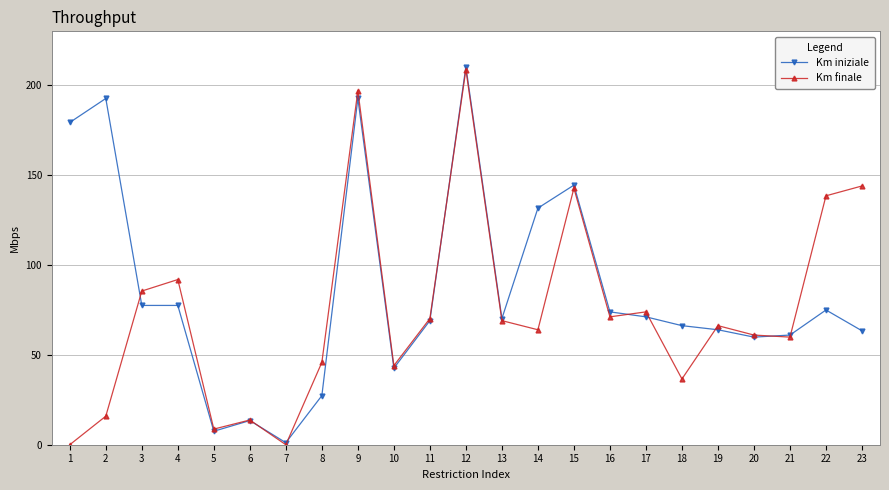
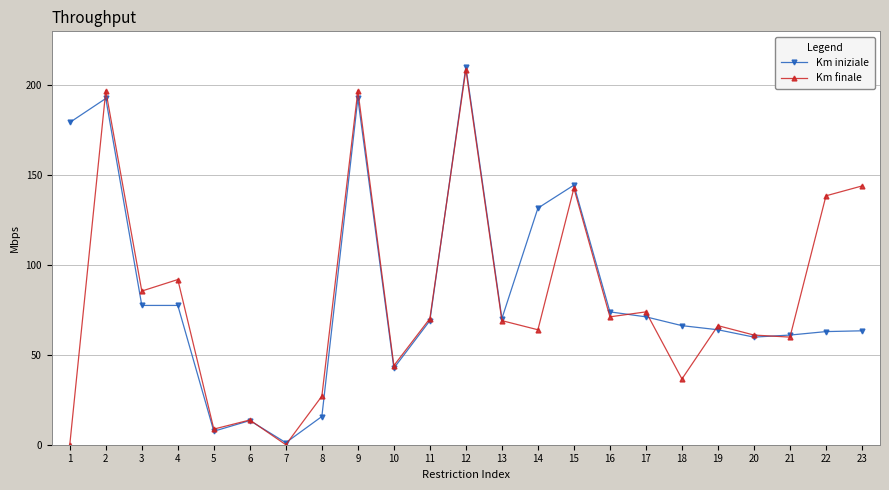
Km finale, 2: 16 -> 197
Km iniziale, 8: 27 -> 16
Km finale, 8: 46 -> 27
Km iniziale, 22: 75 -> 63
